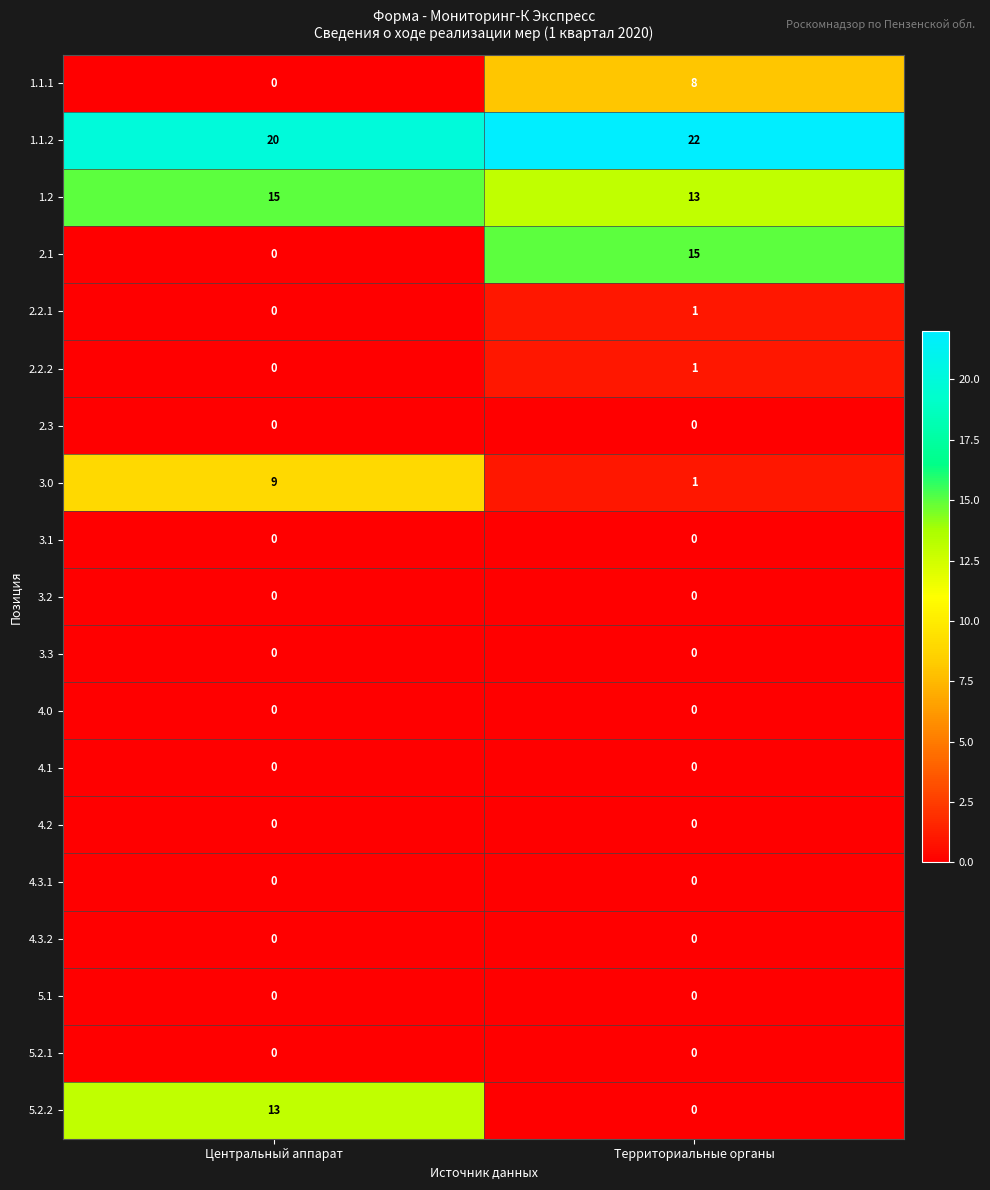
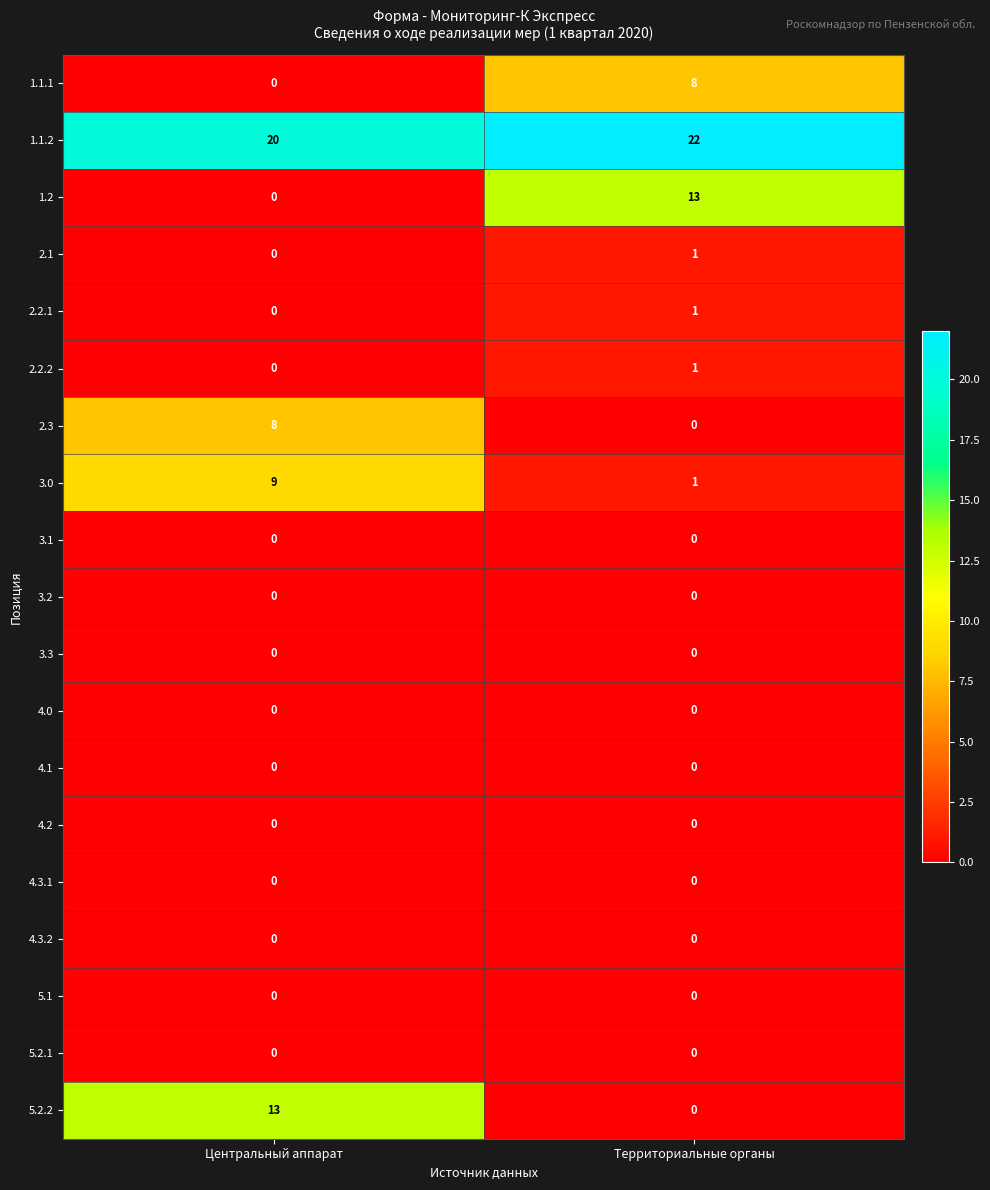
1.2, Центральный аппарат: 15 -> 0
2.1, Территориальные органы: 15 -> 1
2.3, Центральный аппарат: 0 -> 8
